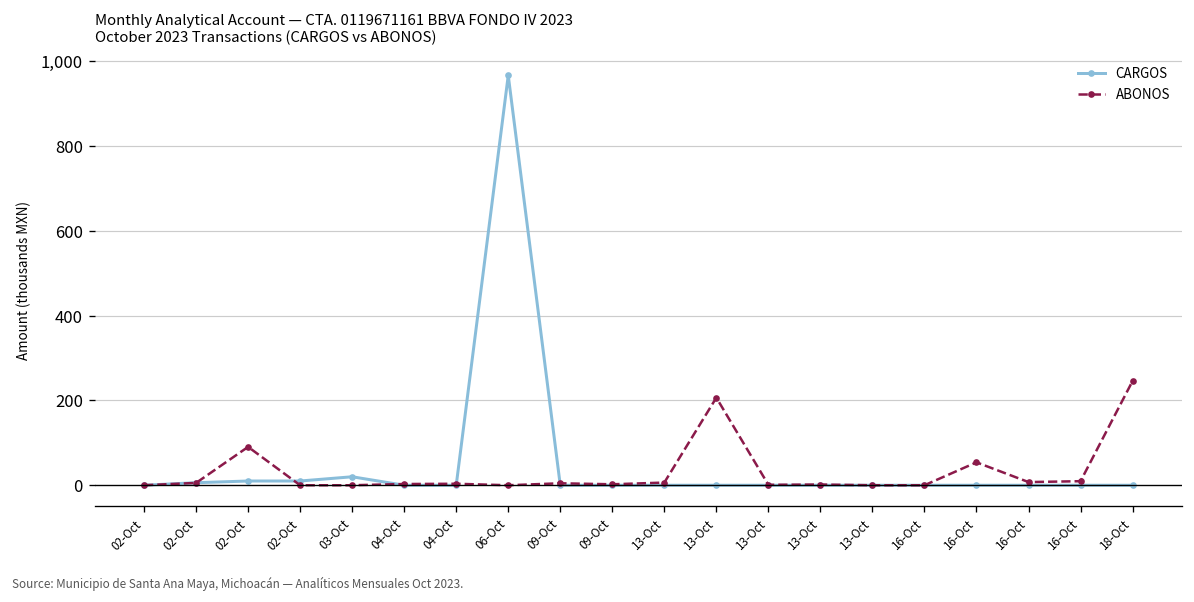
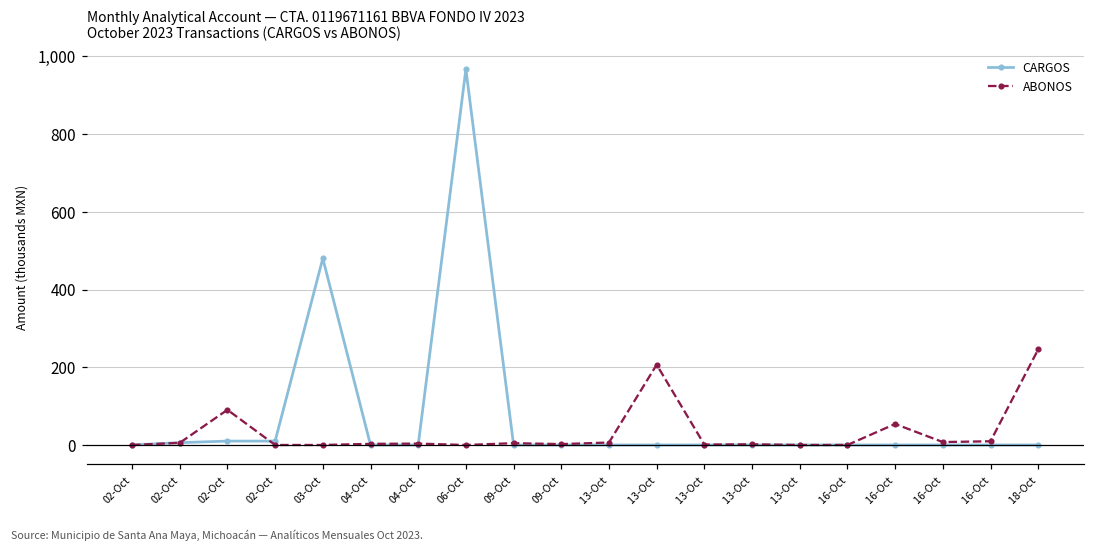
CARGOS, 03-Oct: 20 -> 480
